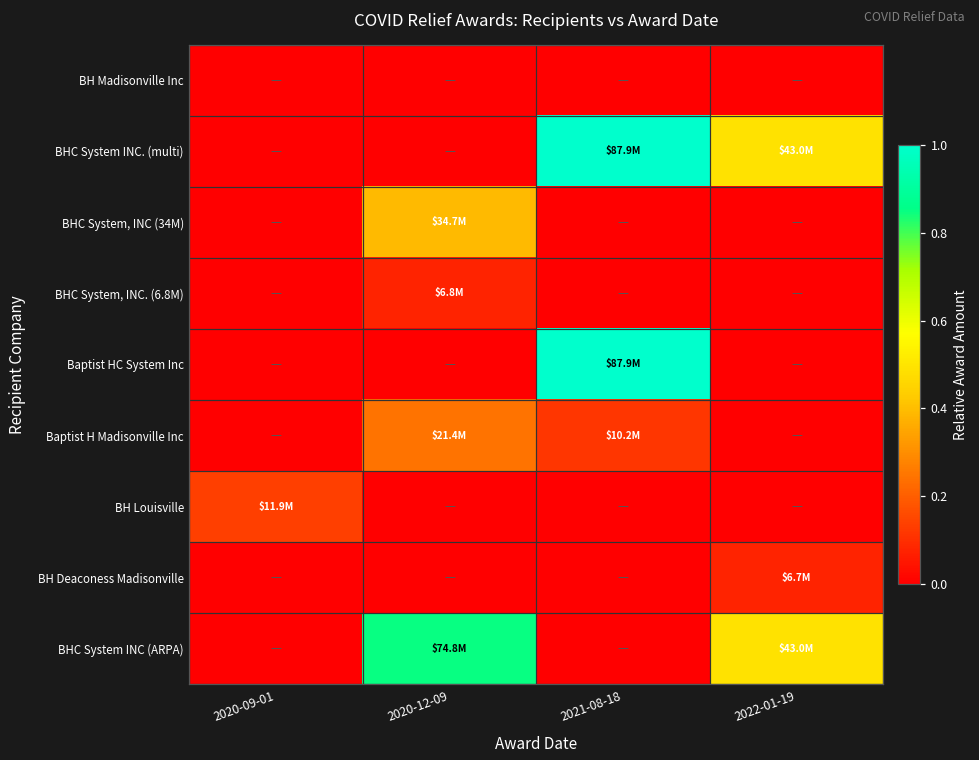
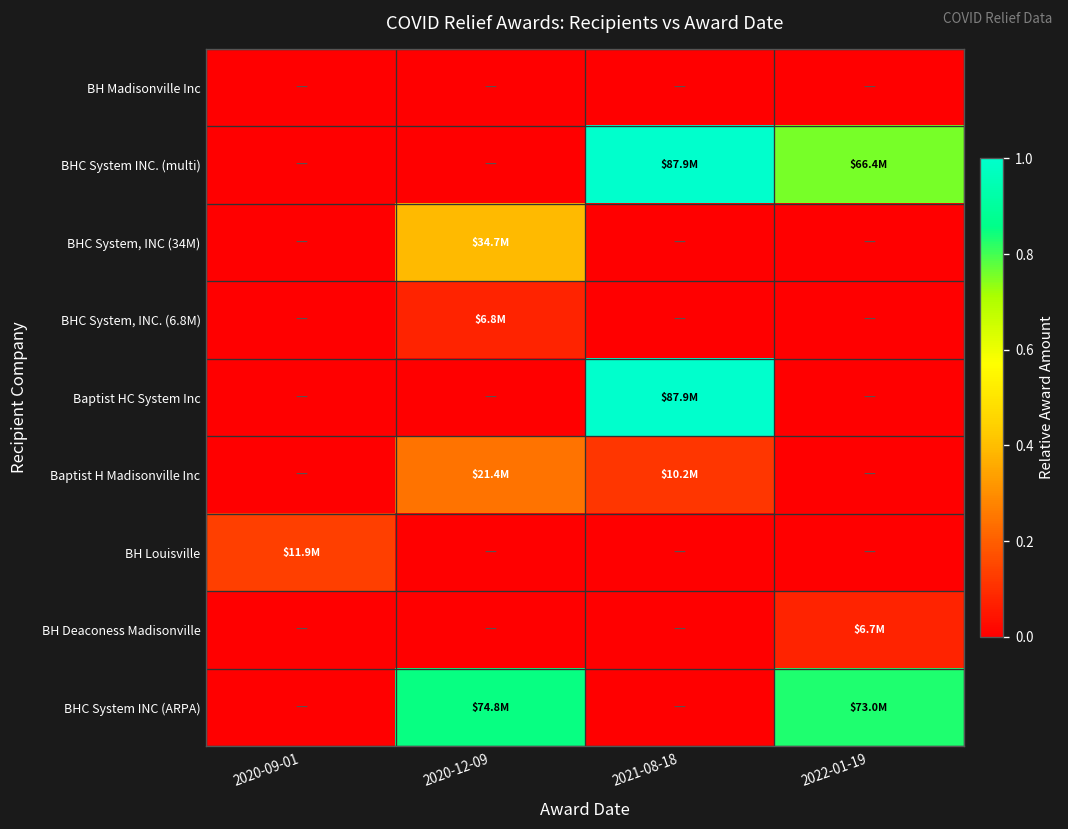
BHC System INC. (multi), 2022-01-19: $43.0M -> $66.4M
BHC System INC (ARPA), 2022-01-19: $43.0M -> $73.0M
